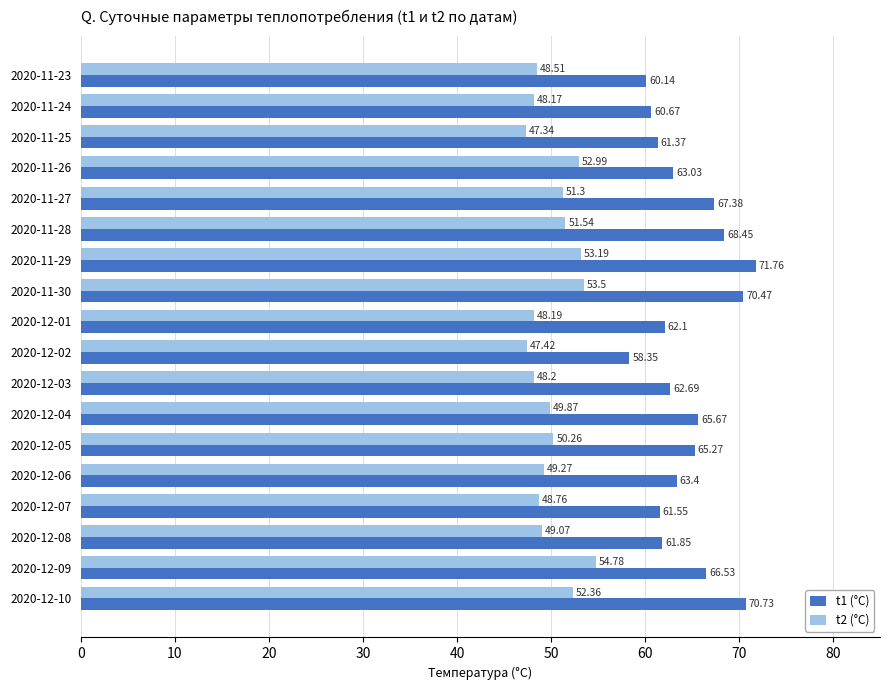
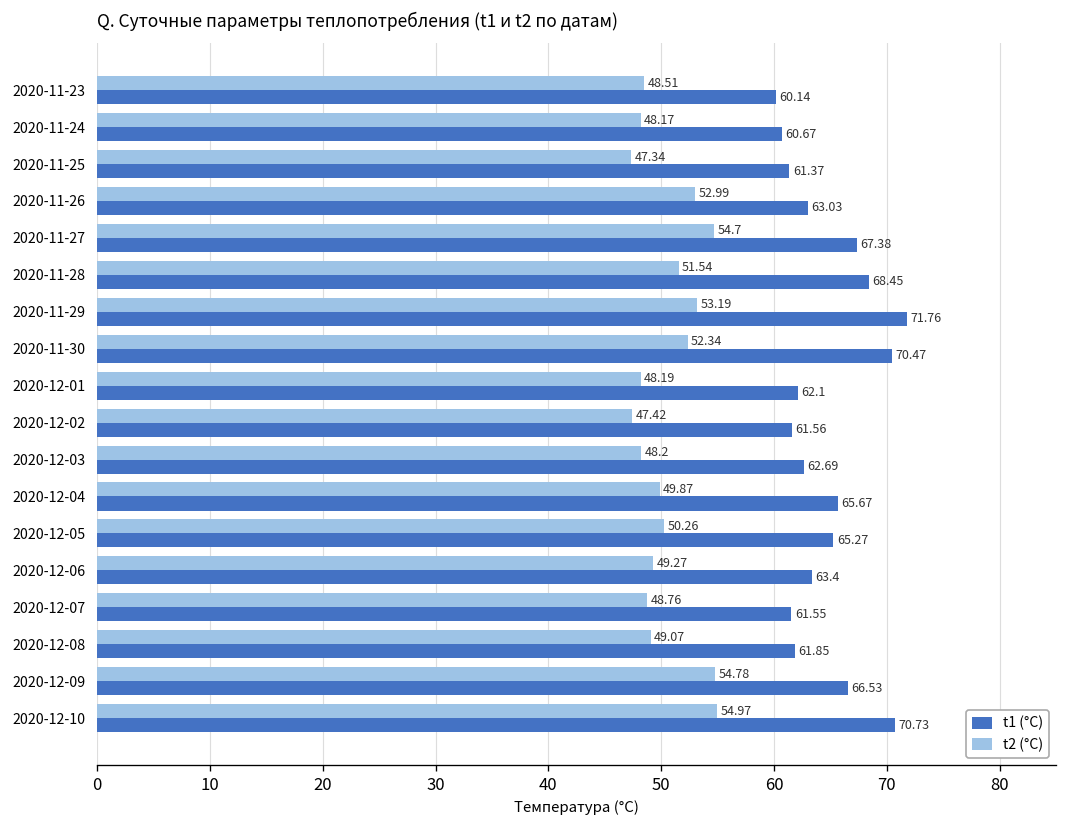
t2 (°C), 2020-11-27: 51.3 -> 54.7
t2 (°C), 2020-11-30: 53.5 -> 52.34
t1 (°C), 2020-12-02: 58.35 -> 61.56
t2 (°C), 2020-12-10: 52.36 -> 54.97
